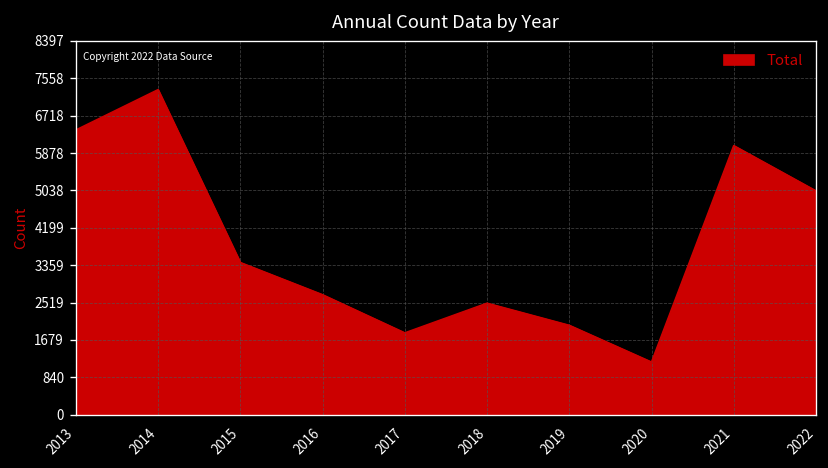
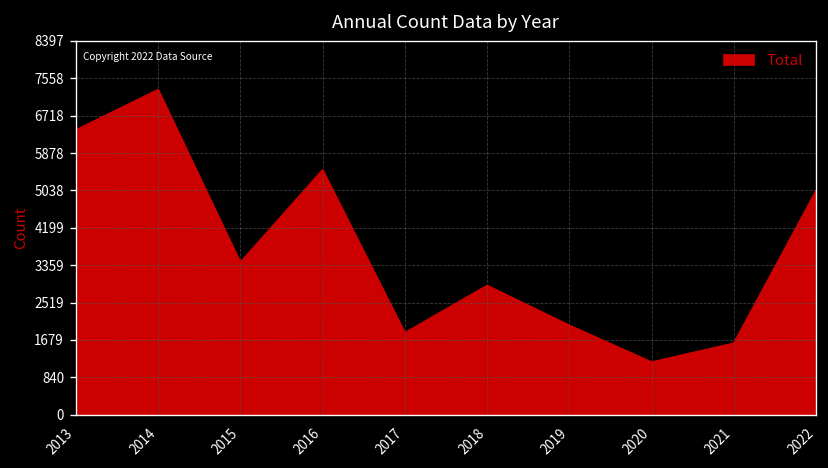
2016: 2700 -> 5500
2018: 2500 -> 2900
2021: 6000 -> 1600
